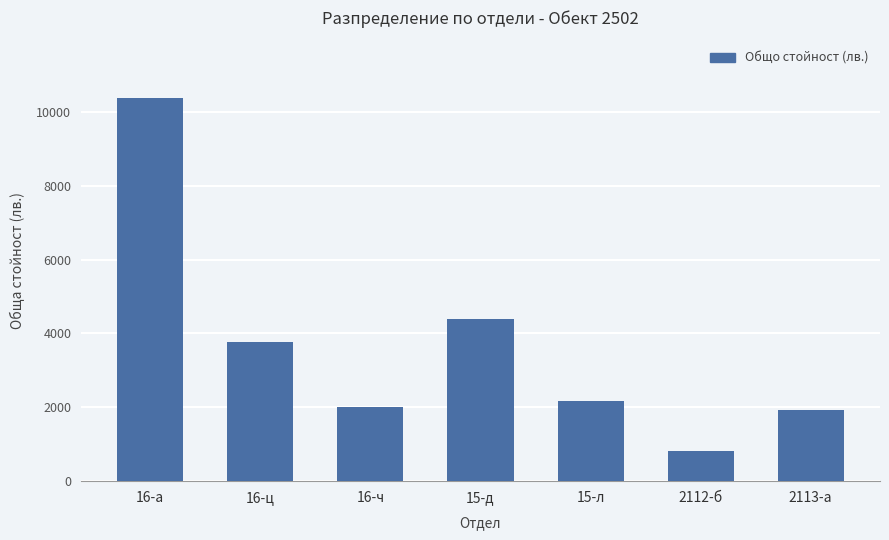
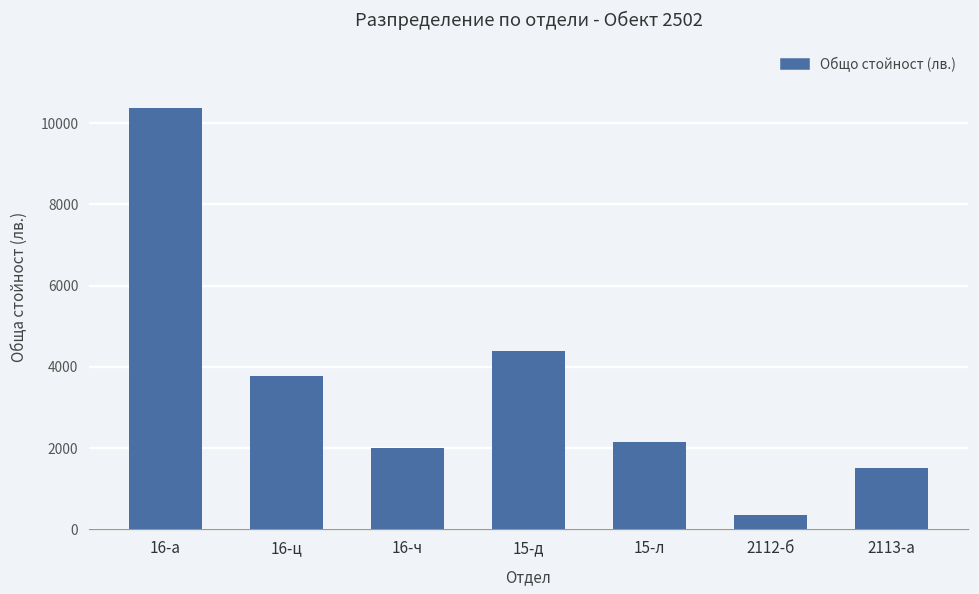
2112-б: 800 -> 400
2113-а: 1900 -> 1500
